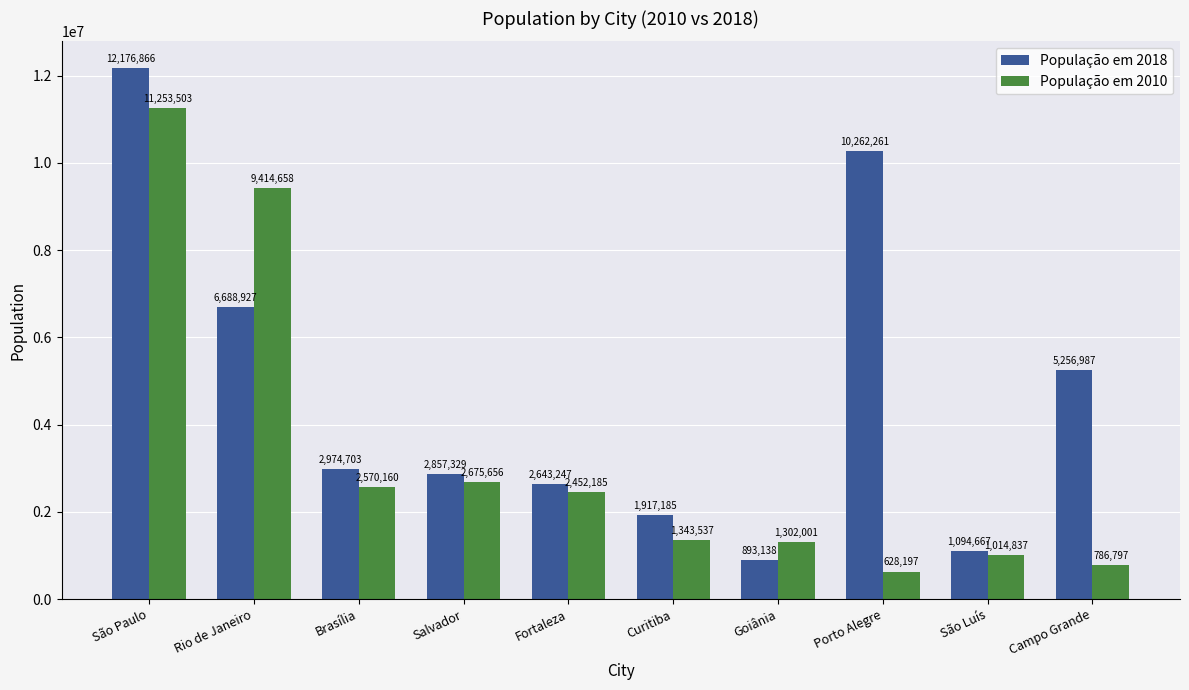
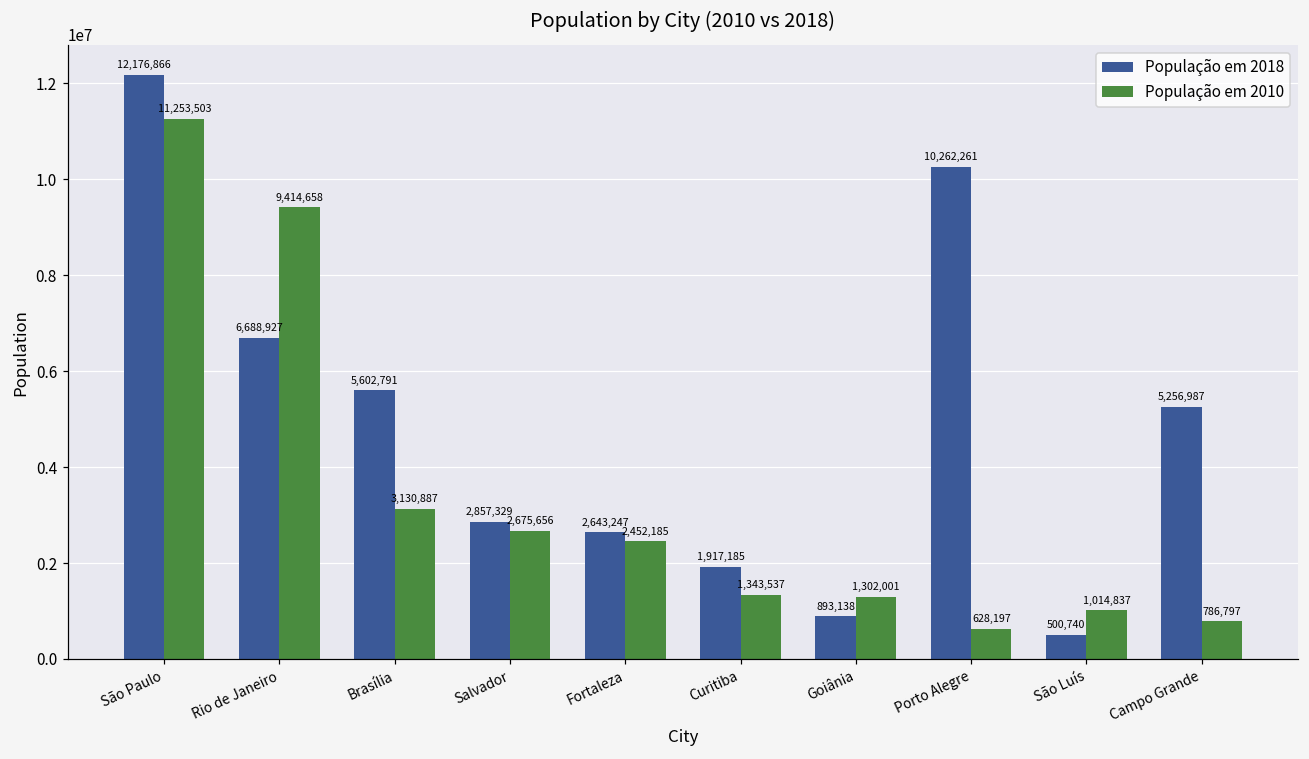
População em 2018, Brasília: 2,974,703 -> 5,602,791
População em 2010, Brasília: 2,570,160 -> 3,130,887
População em 2018, São Luís: 1,094,667 -> 500,740
